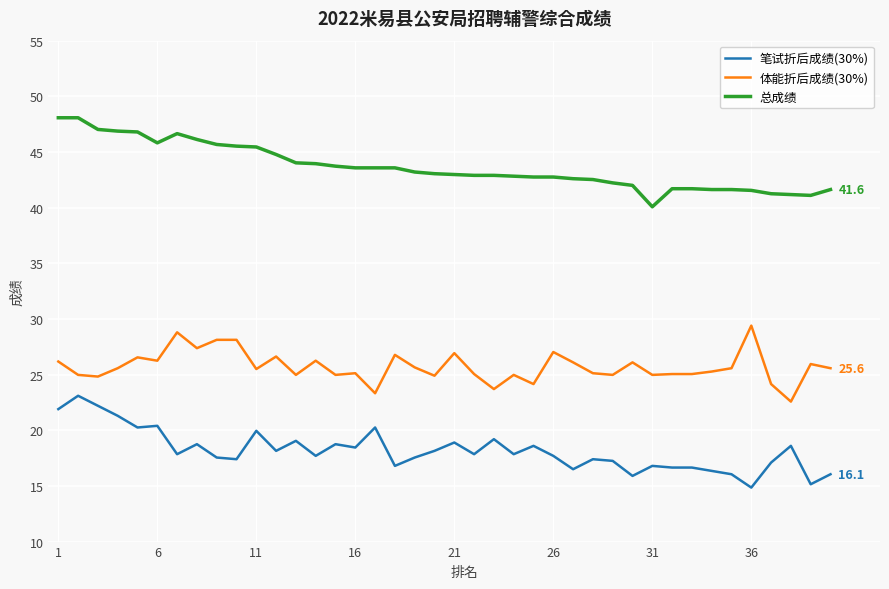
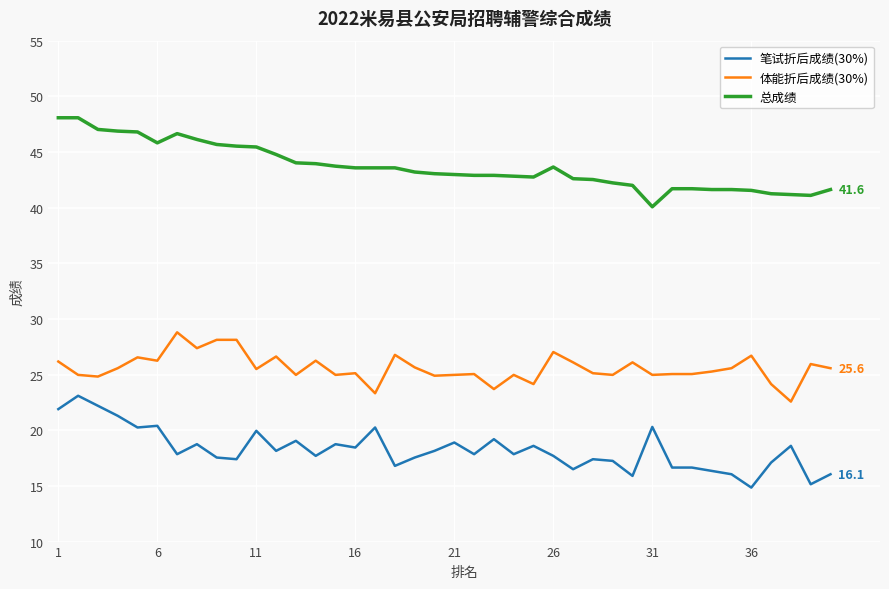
体能折后成绩(30%), 21: 26.9 -> 25.0
总成绩, 26: 42.8 -> 43.7
笔试折后成绩(30%), 31: 16.8 -> 20.3
体能折后成绩(30%), 36: 29.4 -> 26.7
